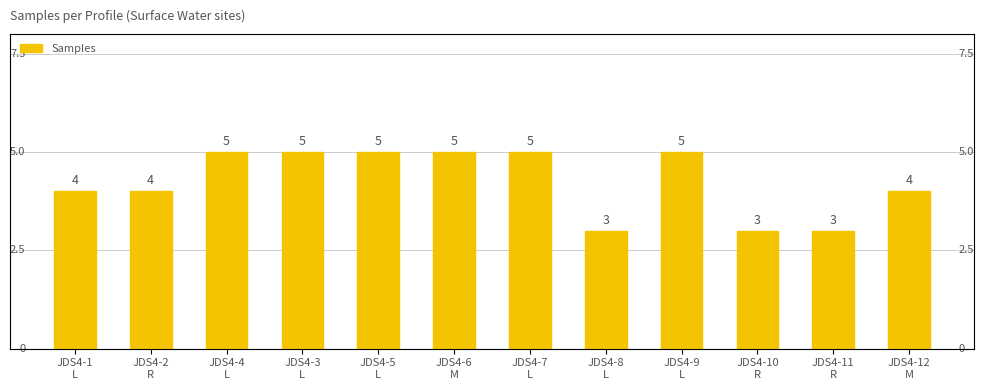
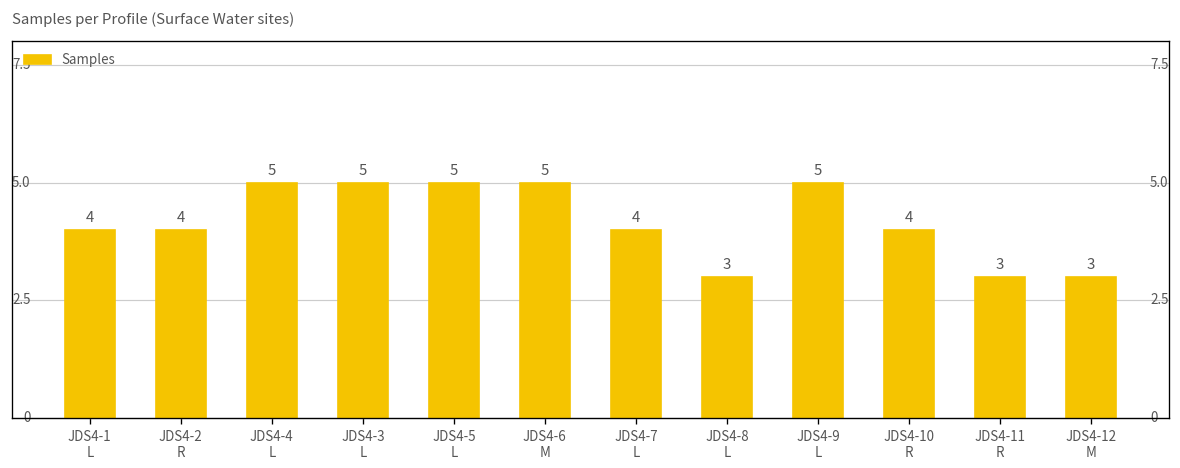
JDS4-7 L: 5 -> 4
JDS4-10 R: 3 -> 4
JDS4-12 M: 4 -> 3
